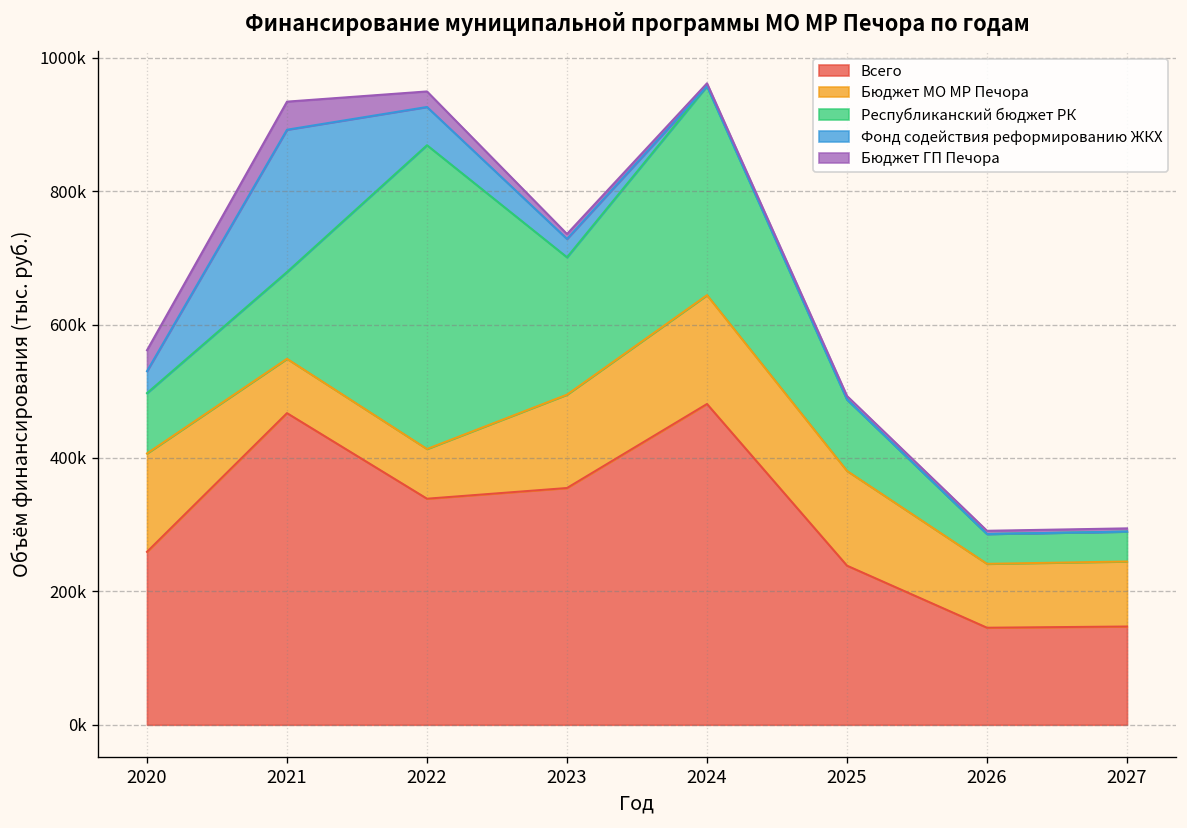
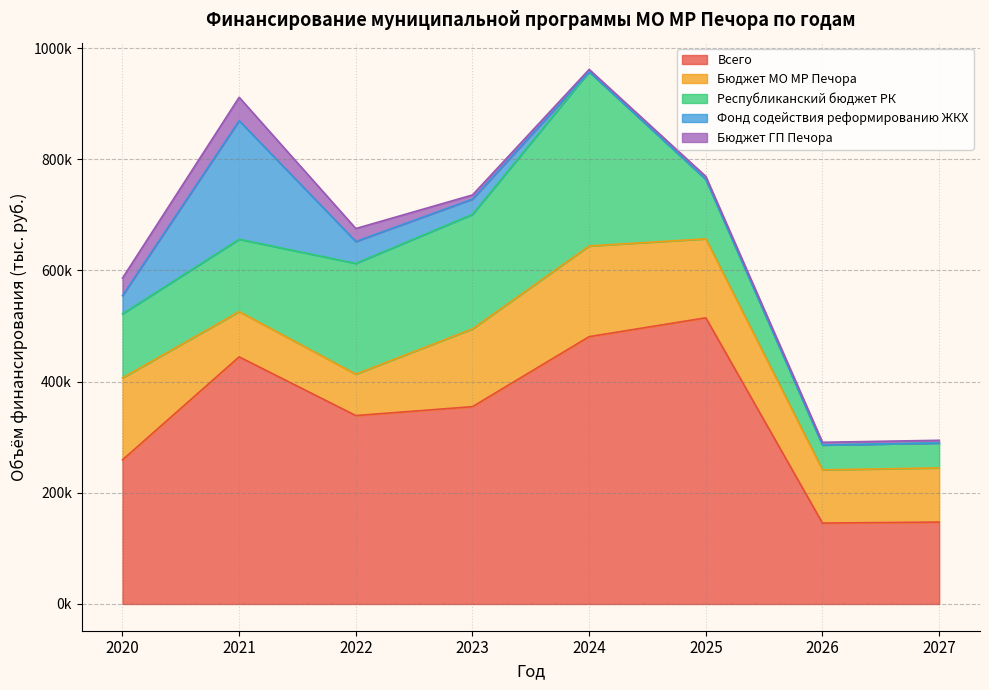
Республиканский бюджет РК, 2020: 90000 -> 120000
Всего, 2021: 470000 -> 440000
Республиканский бюджет РК, 2022: 460000 -> 200000
Фонд содействия реформированию ЖКХ, 2022: 60000 -> 40000
Всего, 2025: 240000 -> 510000
